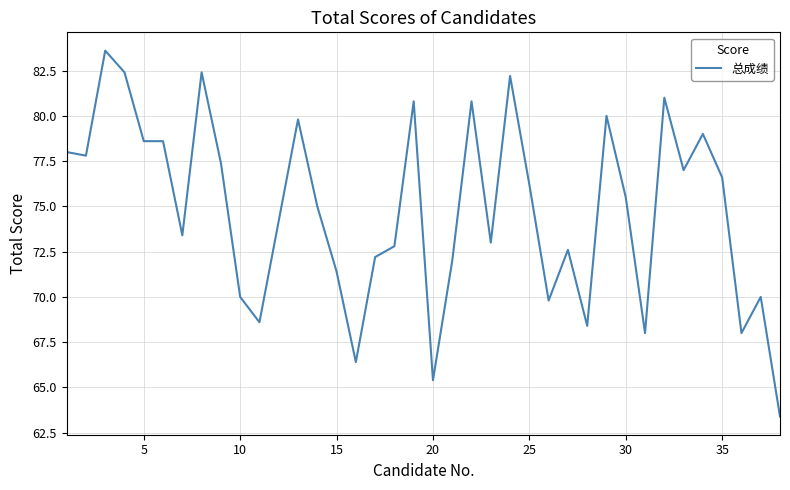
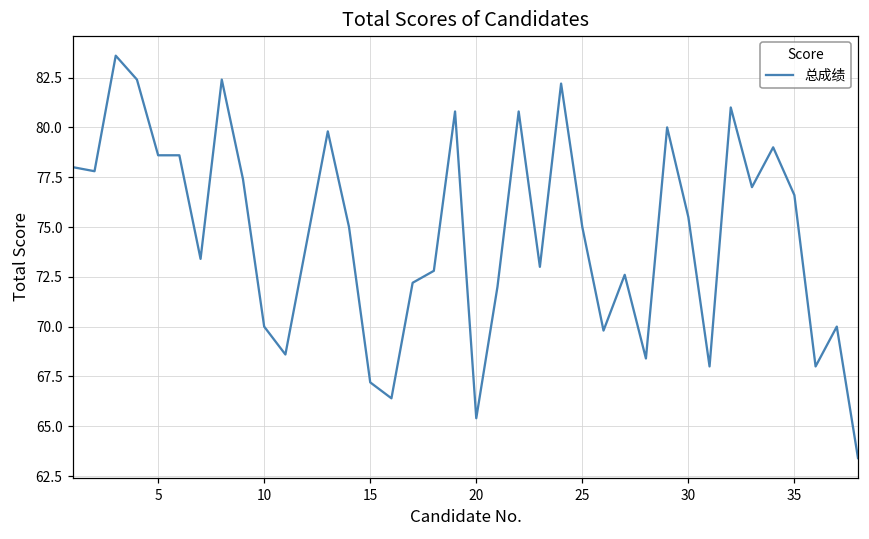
15: 71.4 -> 67.2
25: 76.2 -> 75.0
